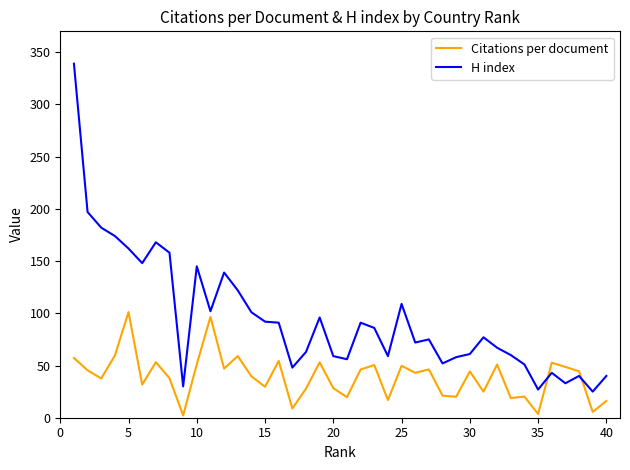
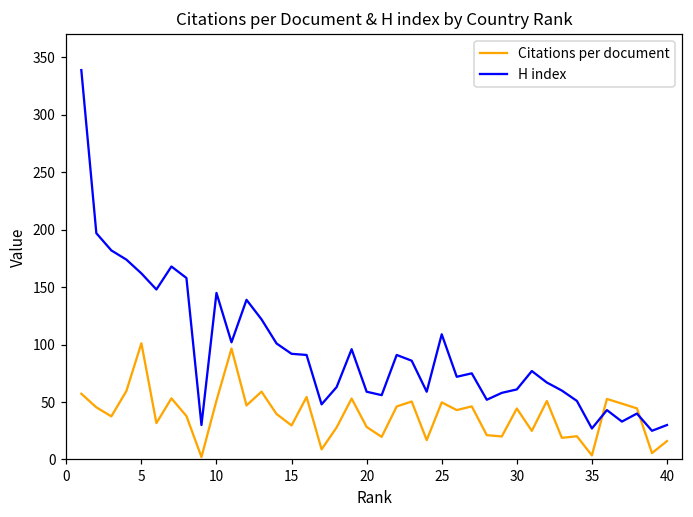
H index, 40: 40 -> 30
